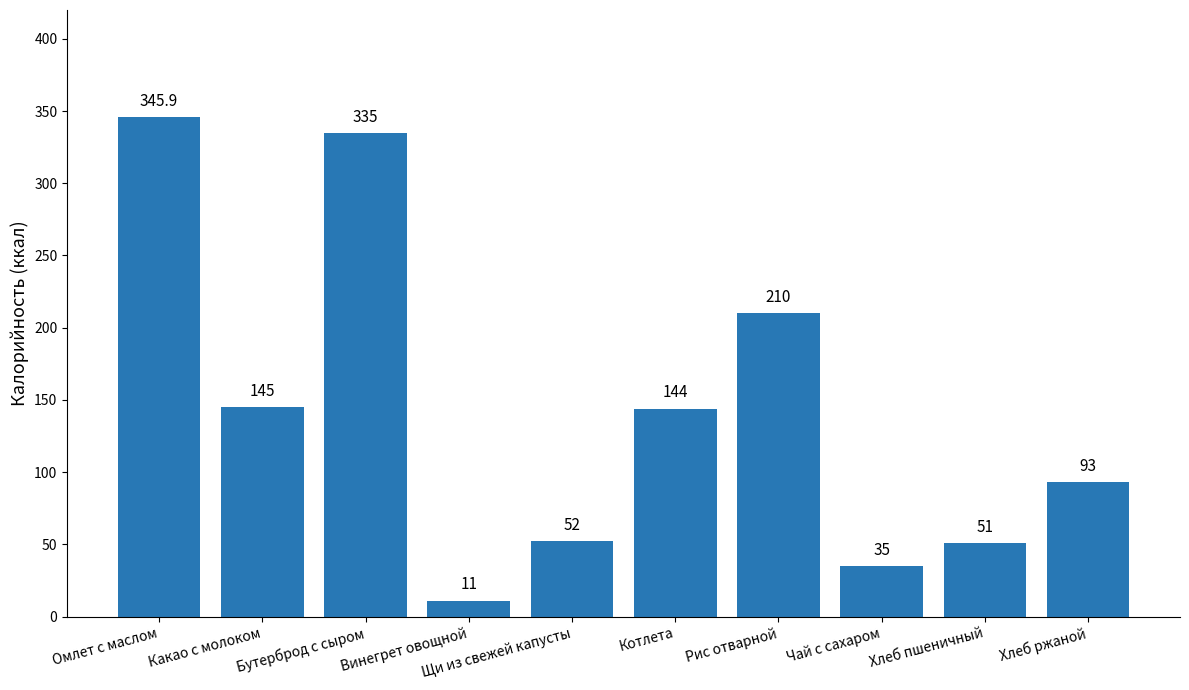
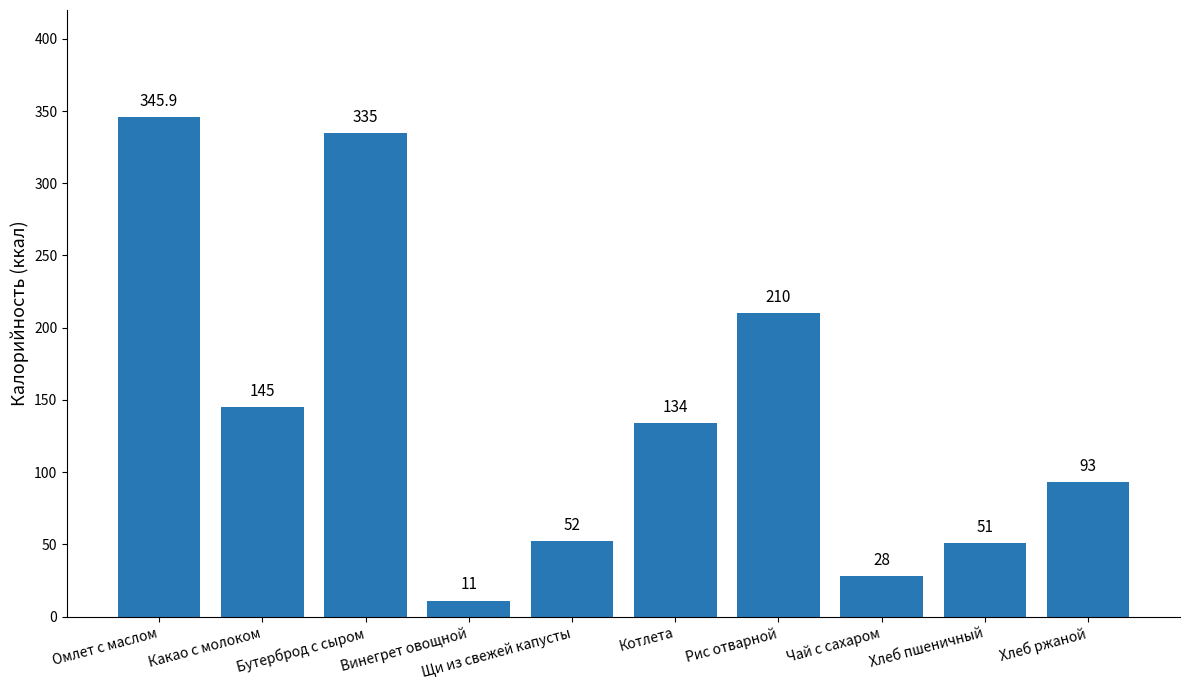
Котлета: 144 -> 134
Чай с сахаром: 35 -> 28
